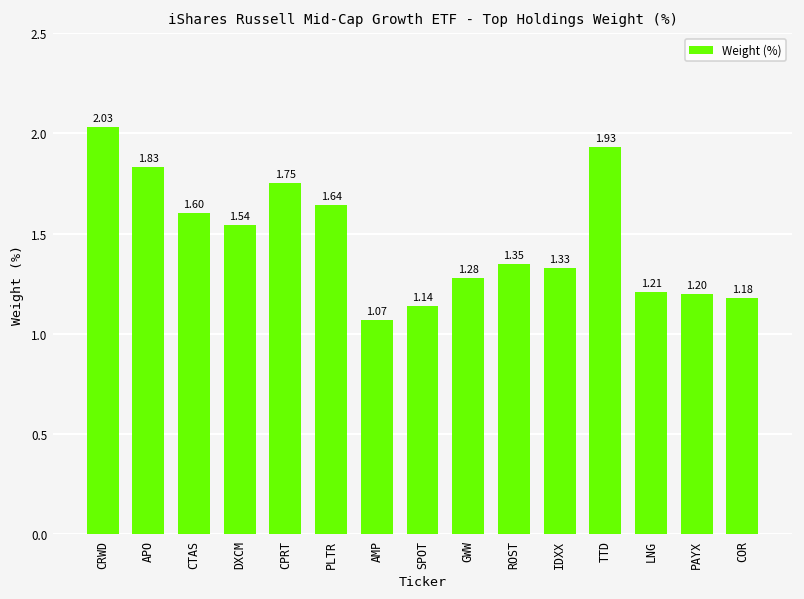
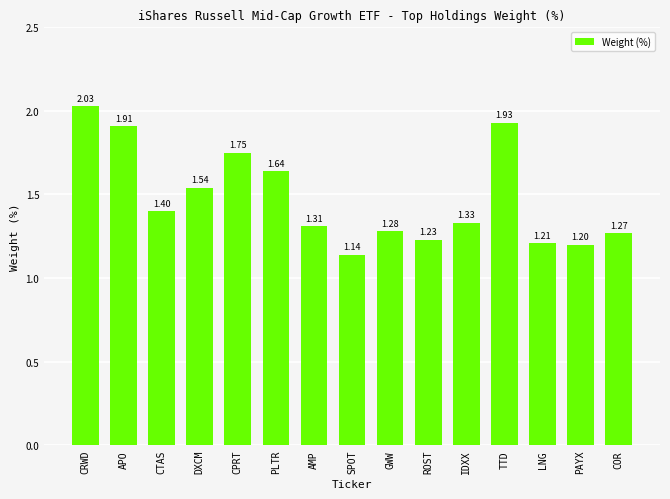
APO: 1.83 -> 1.91
CTAS: 1.60 -> 1.40
AMP: 1.07 -> 1.31
ROST: 1.35 -> 1.23
COR: 1.18 -> 1.27
